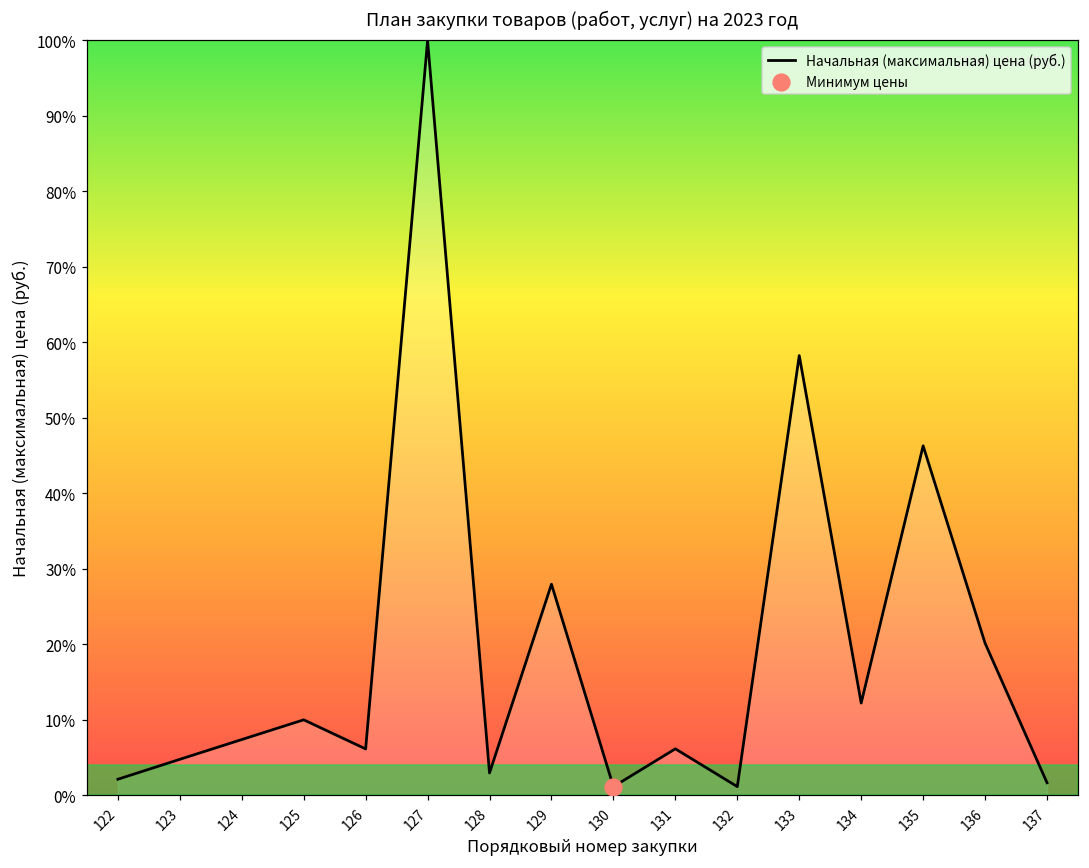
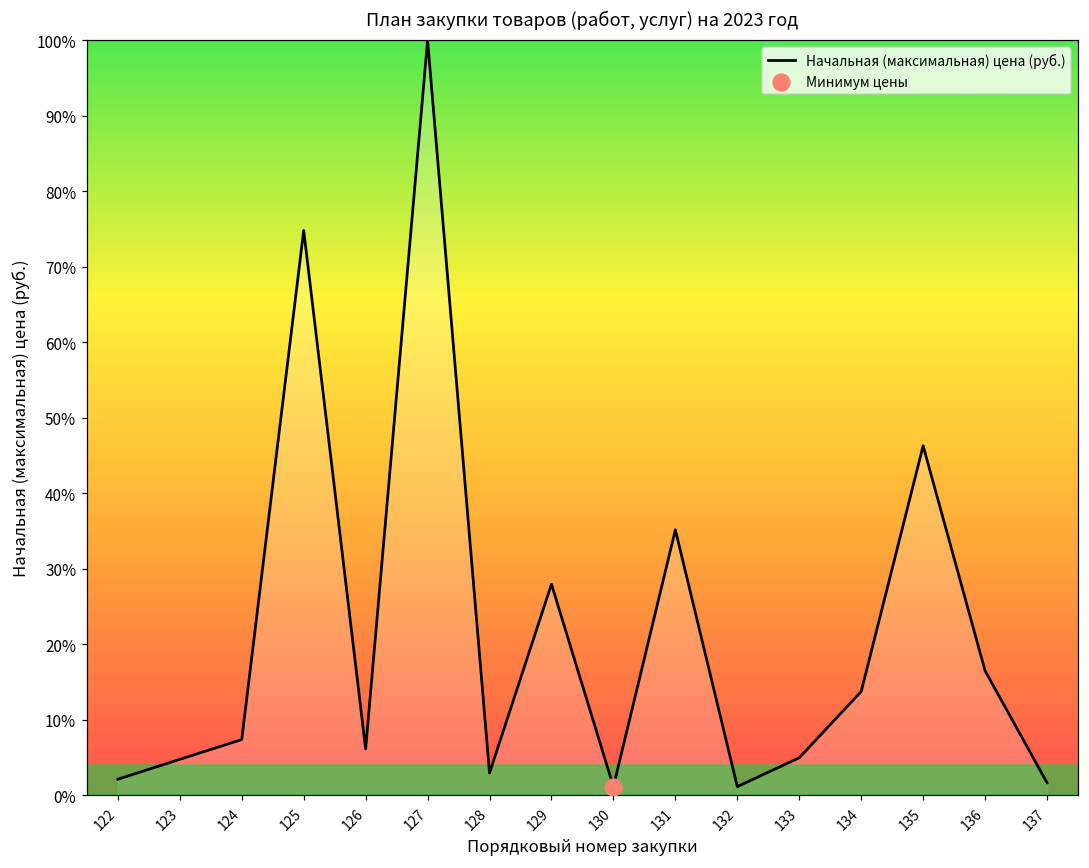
Начальная (максимальная) цена (руб.), 125: 10% -> 75%
Начальная (максимальная) цена (руб.), 131: 6% -> 35%
Начальная (максимальная) цена (руб.), 133: 58% -> 5%
Начальная (максимальная) цена (руб.), 134: 12% -> 14%
Начальная (максимальная) цена (руб.), 136: 20% -> 16%
